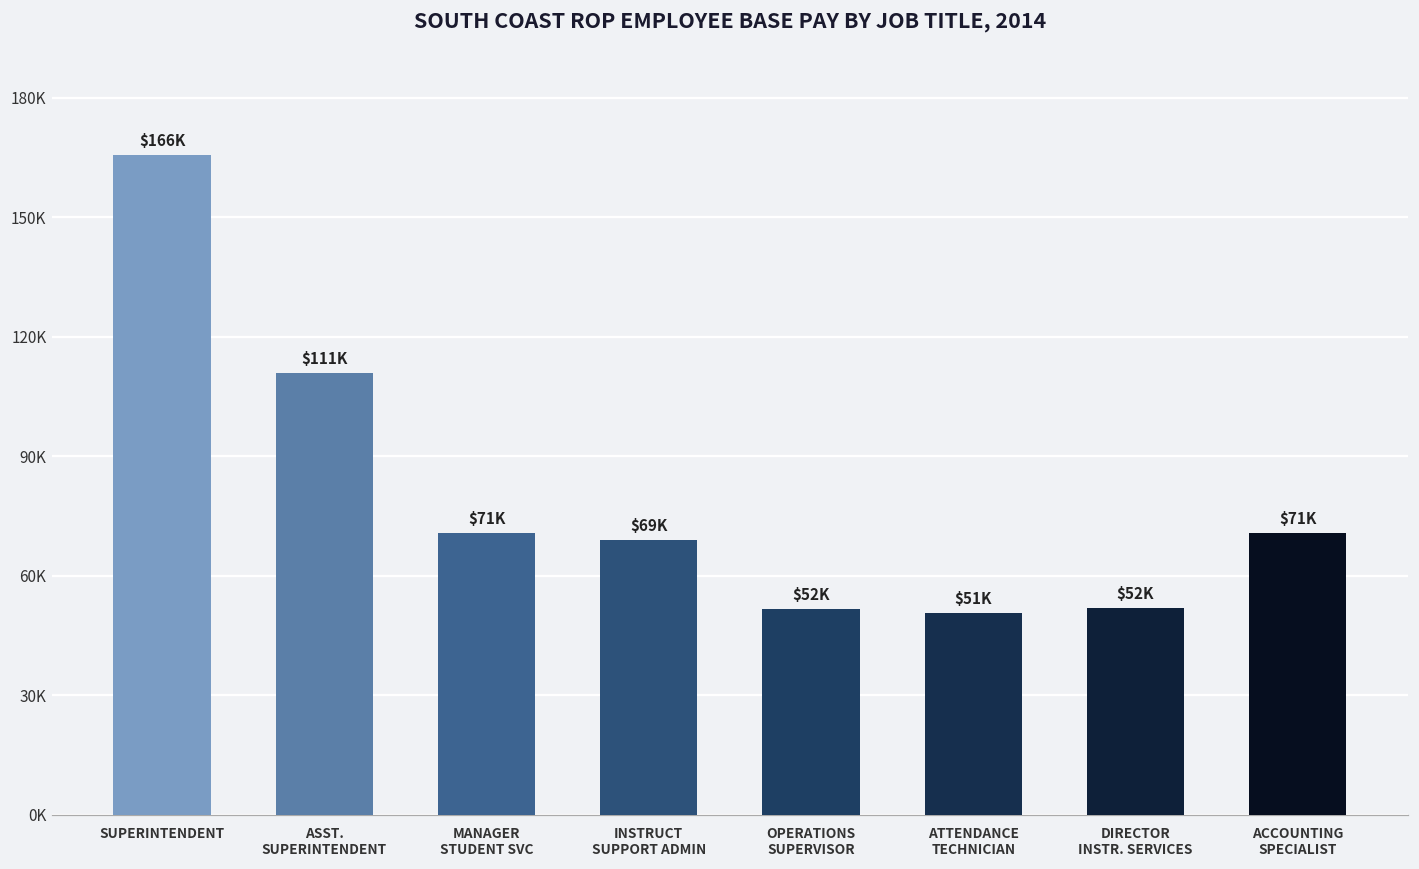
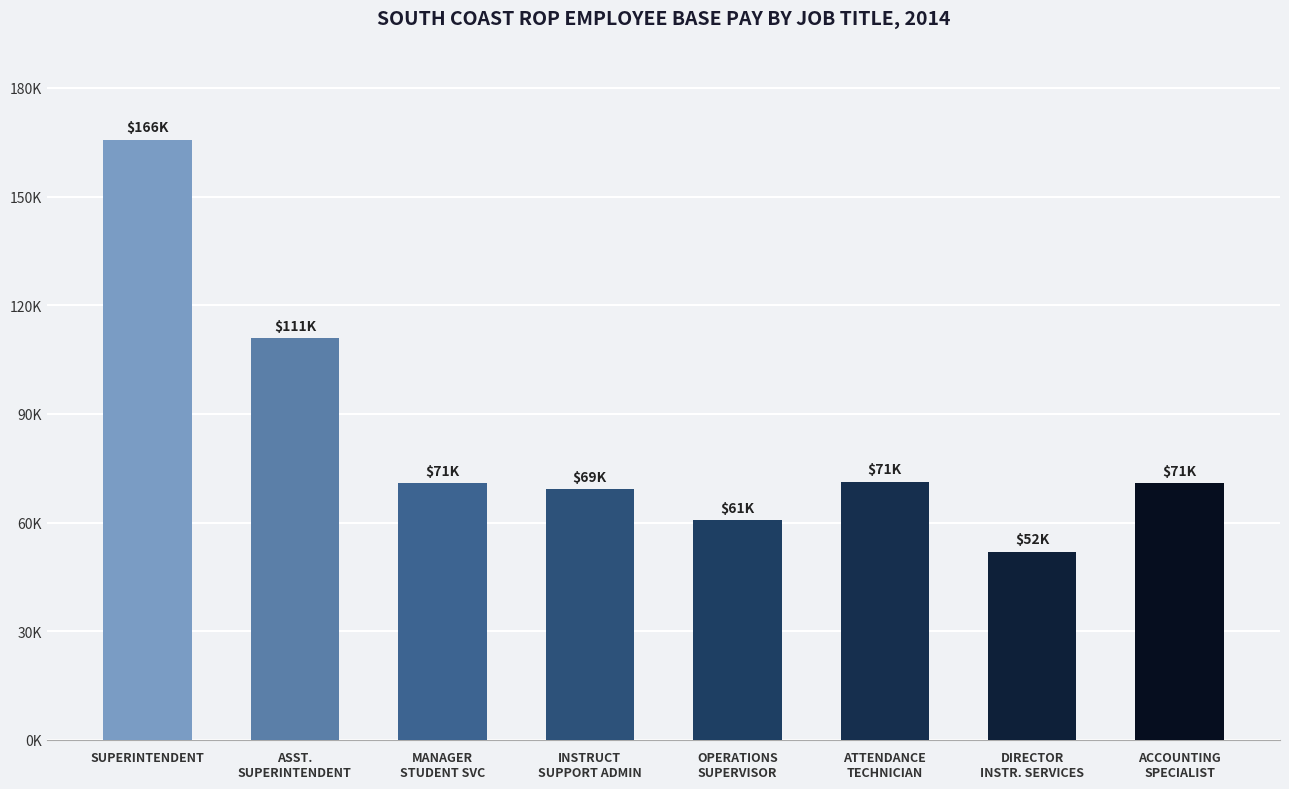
OPERATIONS SUPERVISOR: $52K -> $61K
ATTENDANCE TECHNICIAN: $51K -> $71K
